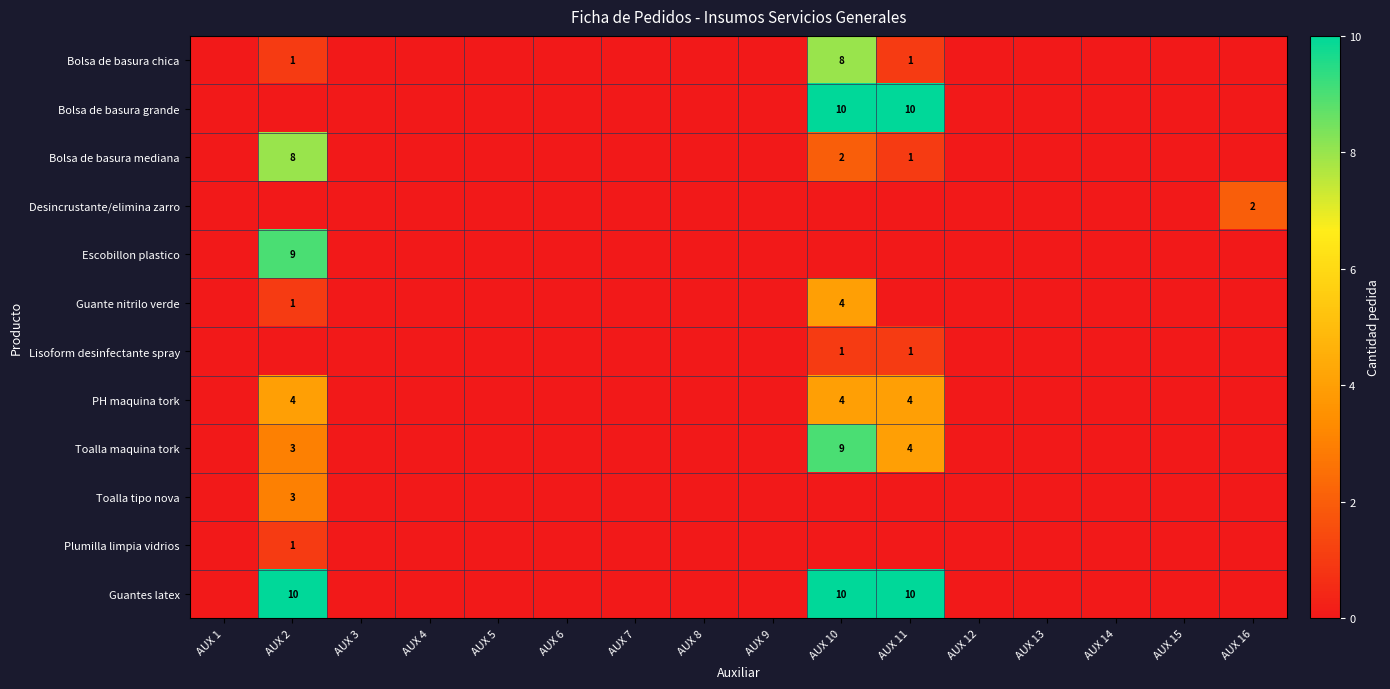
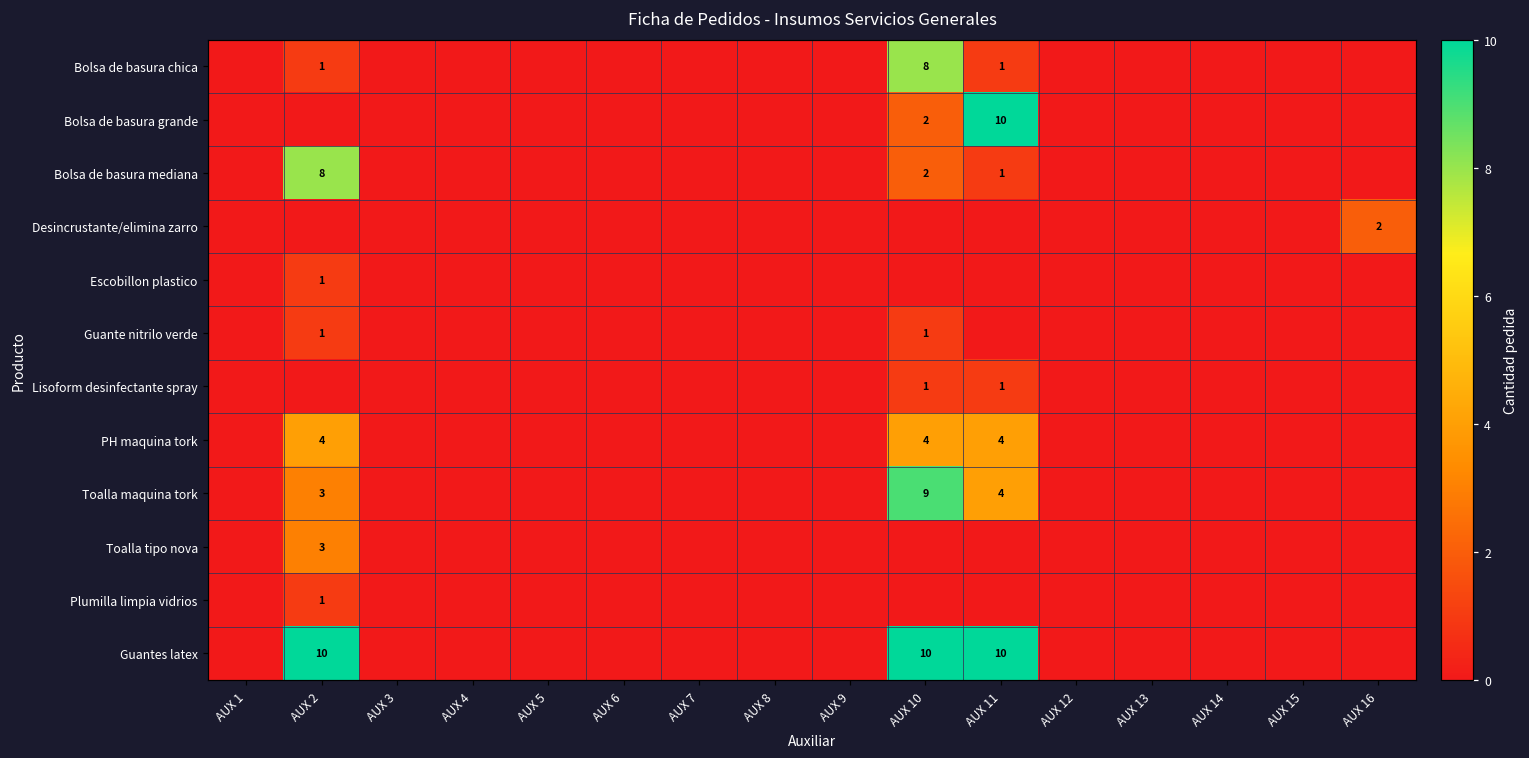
Bolsa de basura grande, AUX 10: 10 -> 2
Escobillon plastico, AUX 2: 9 -> 1
Guante nitrilo verde, AUX 10: 4 -> 1
